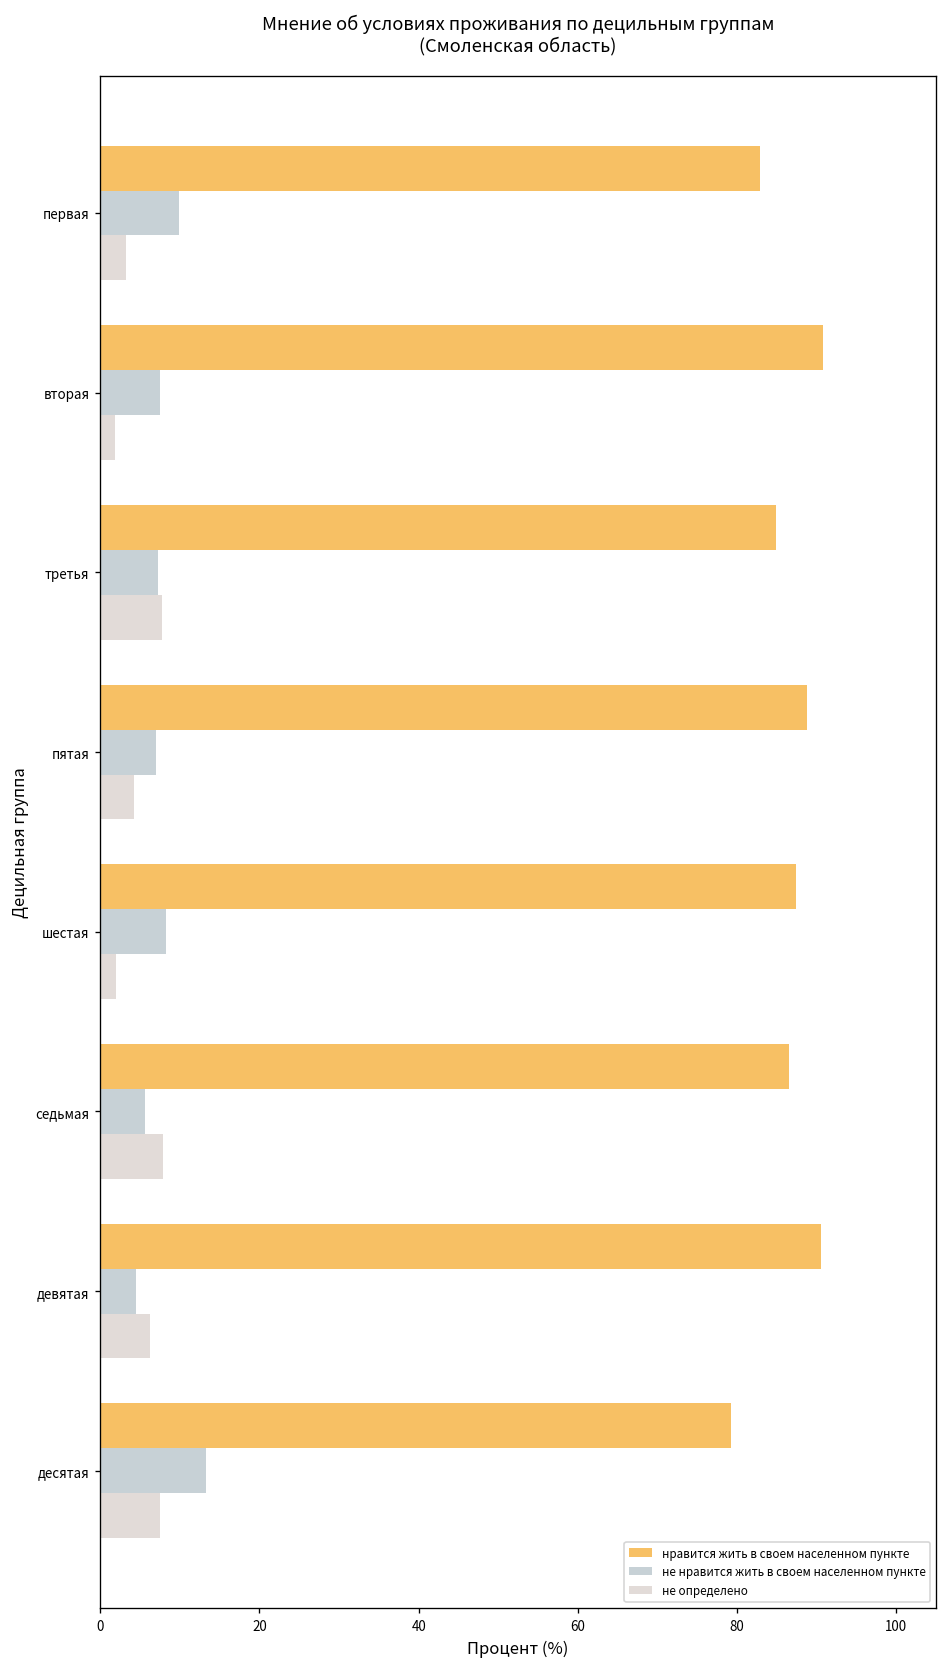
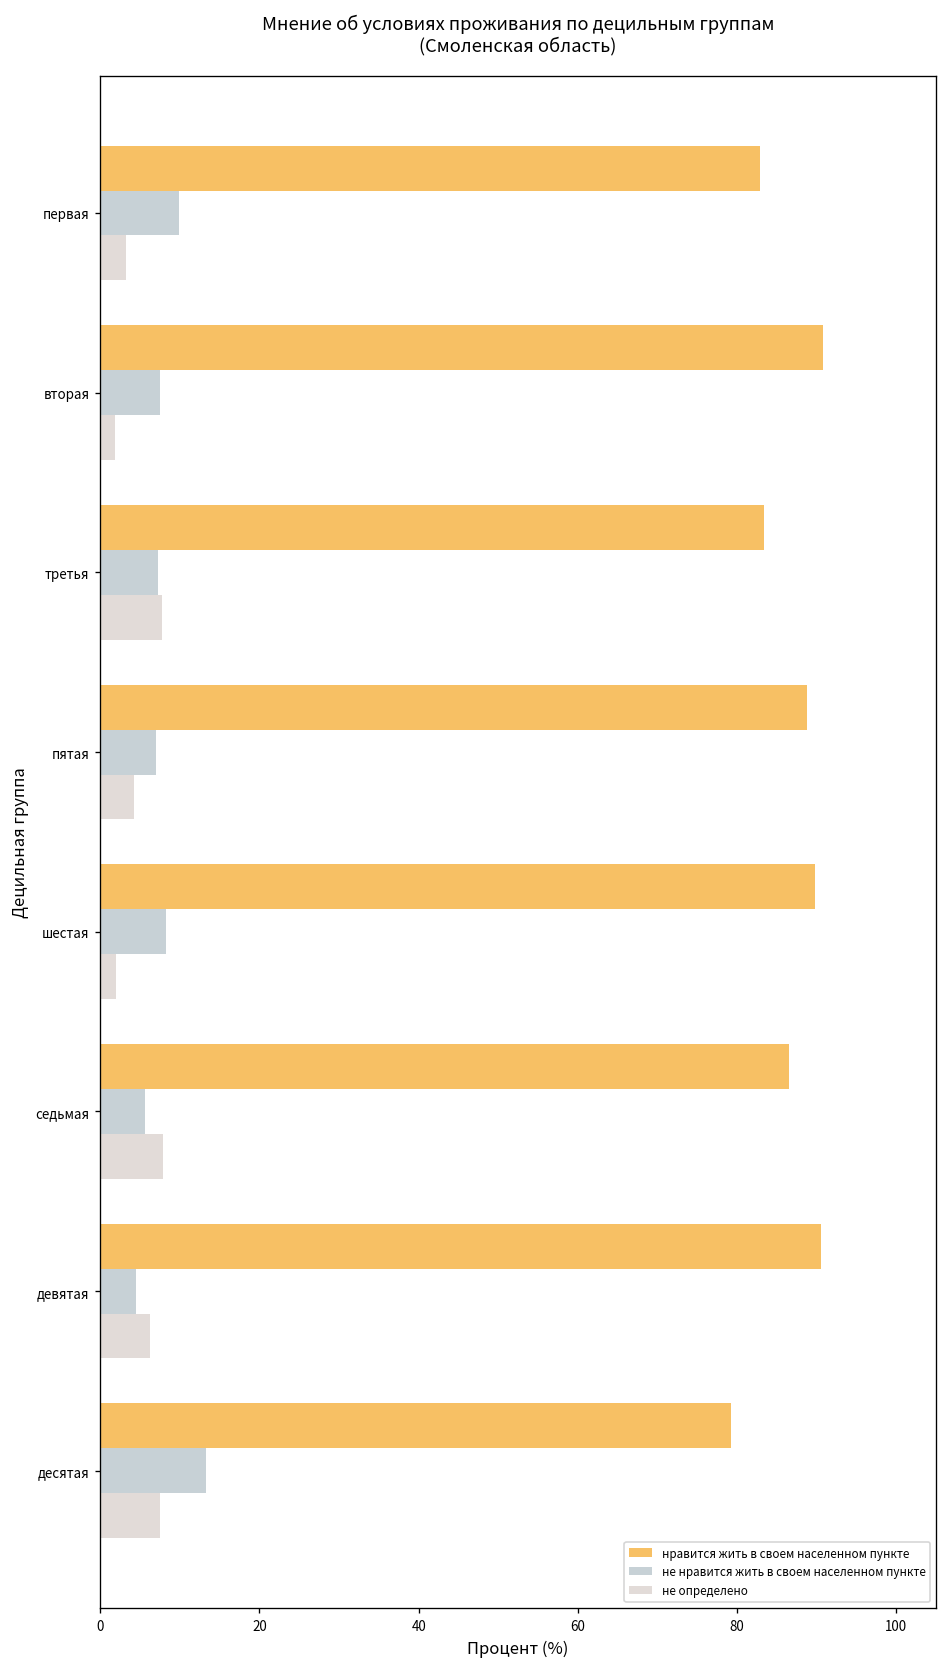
нравится жить в своем населенном пункте, третья: 85 -> 83
нравится жить в своем населенном пункте, шестая: 87 -> 90
